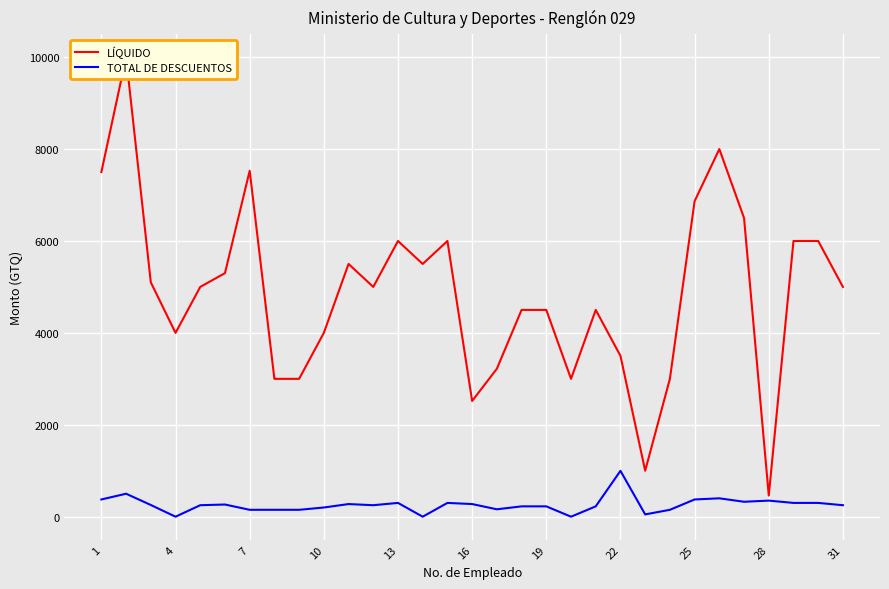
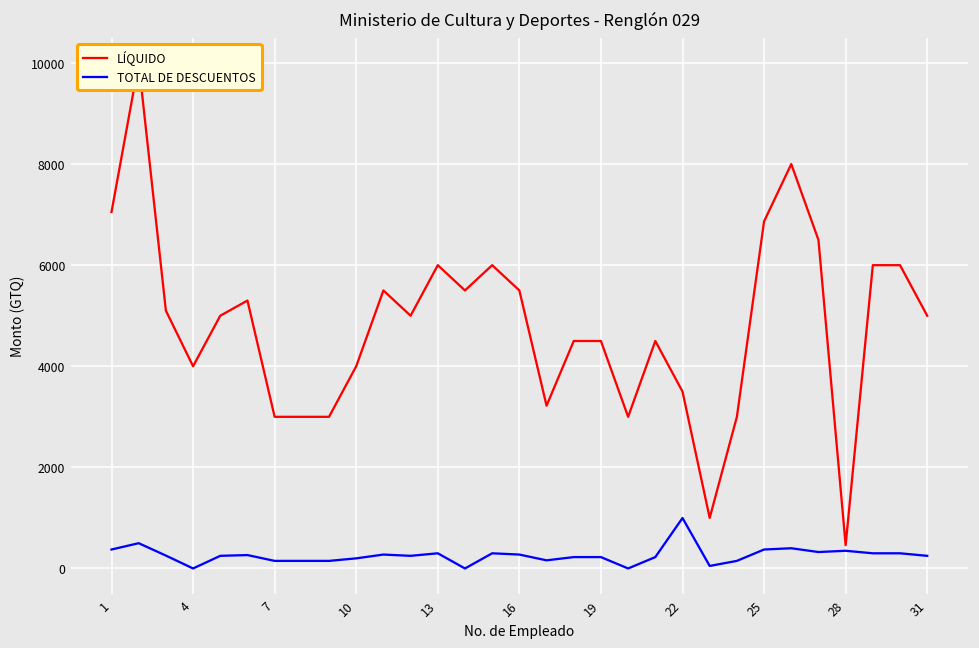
LÍQUIDO, 1: 7500 -> 7100
LÍQUIDO, 7: 7500 -> 3000
LÍQUIDO, 16: 2500 -> 5500
